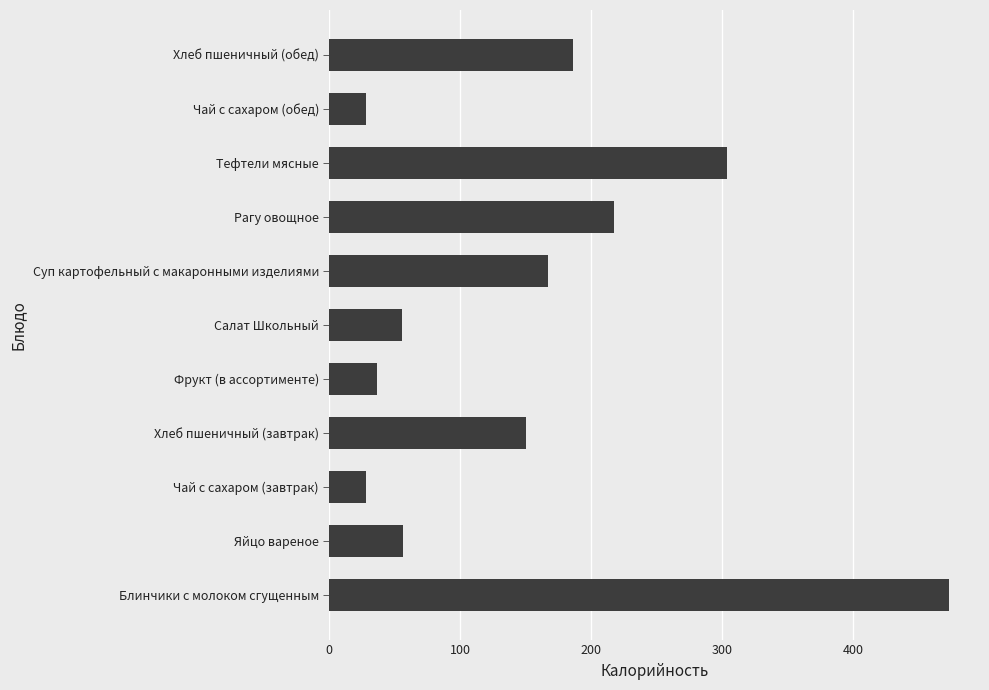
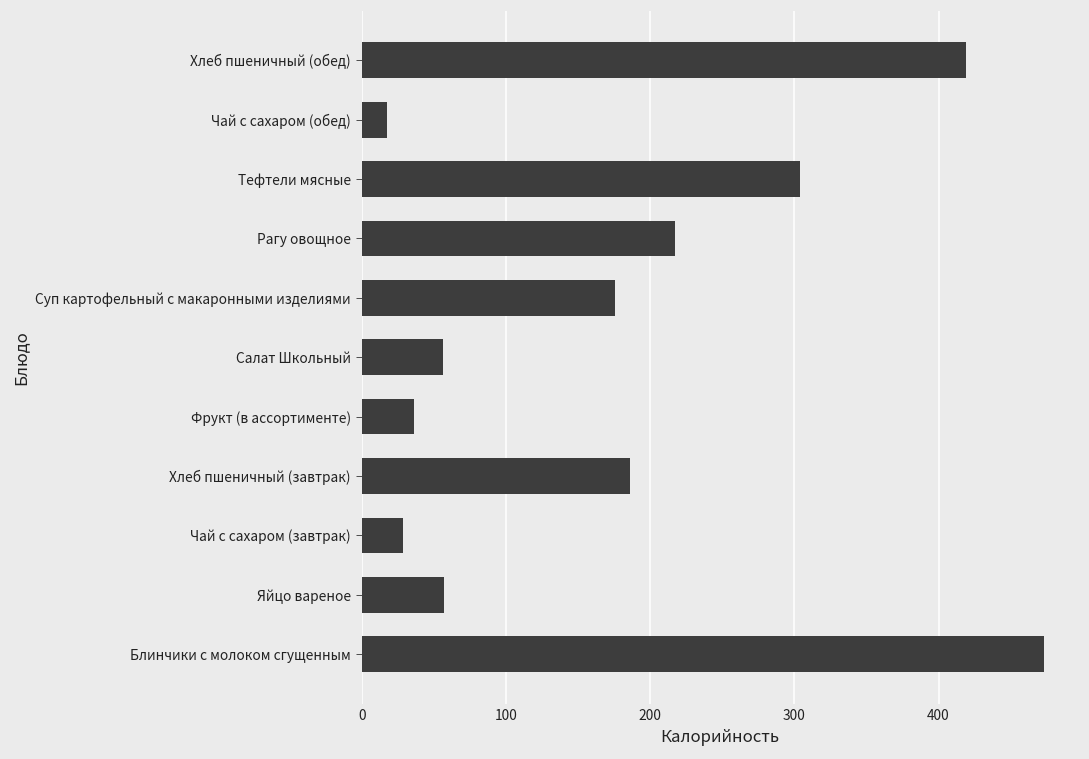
Хлеб пшеничный (обед): 186 -> 419
Чай с сахаром (обед): 28 -> 17
Суп картофельный с макаронными изделиями: 167 -> 175
Хлеб пшеничный (завтрак): 150 -> 186
